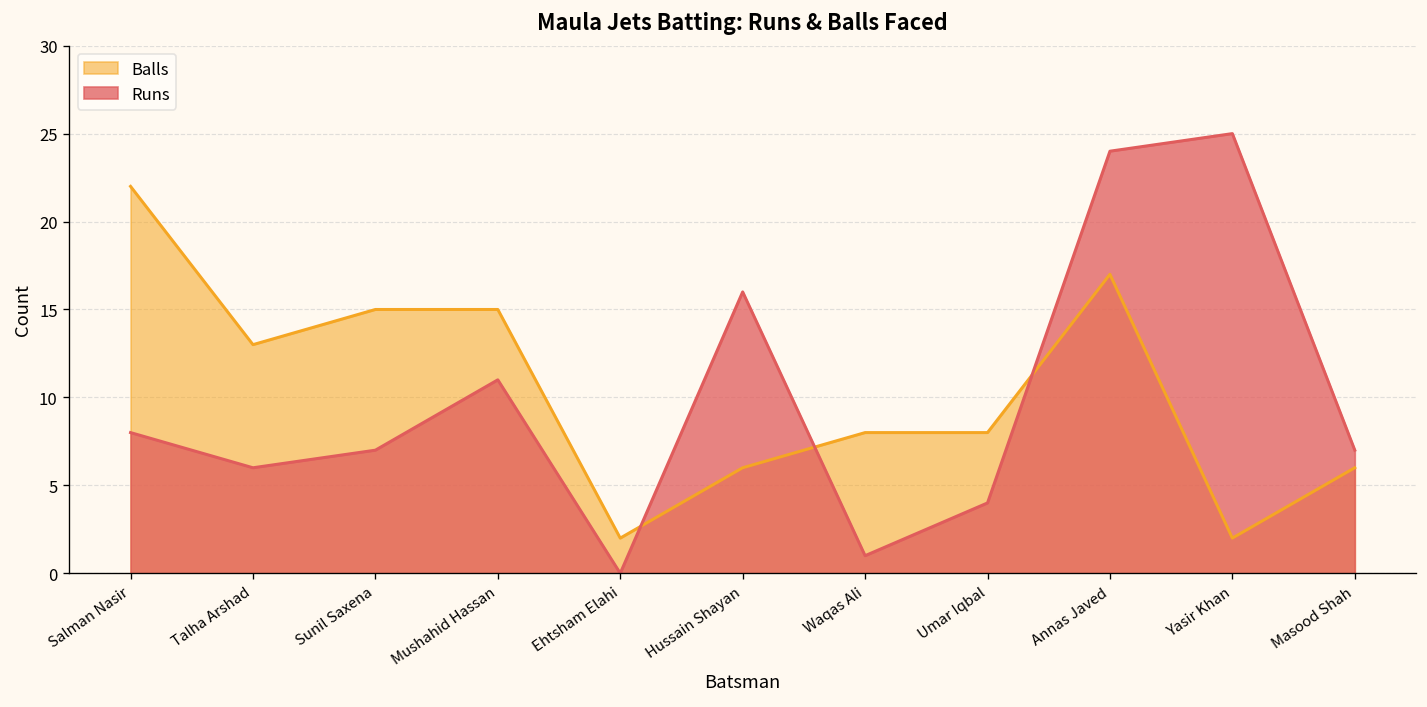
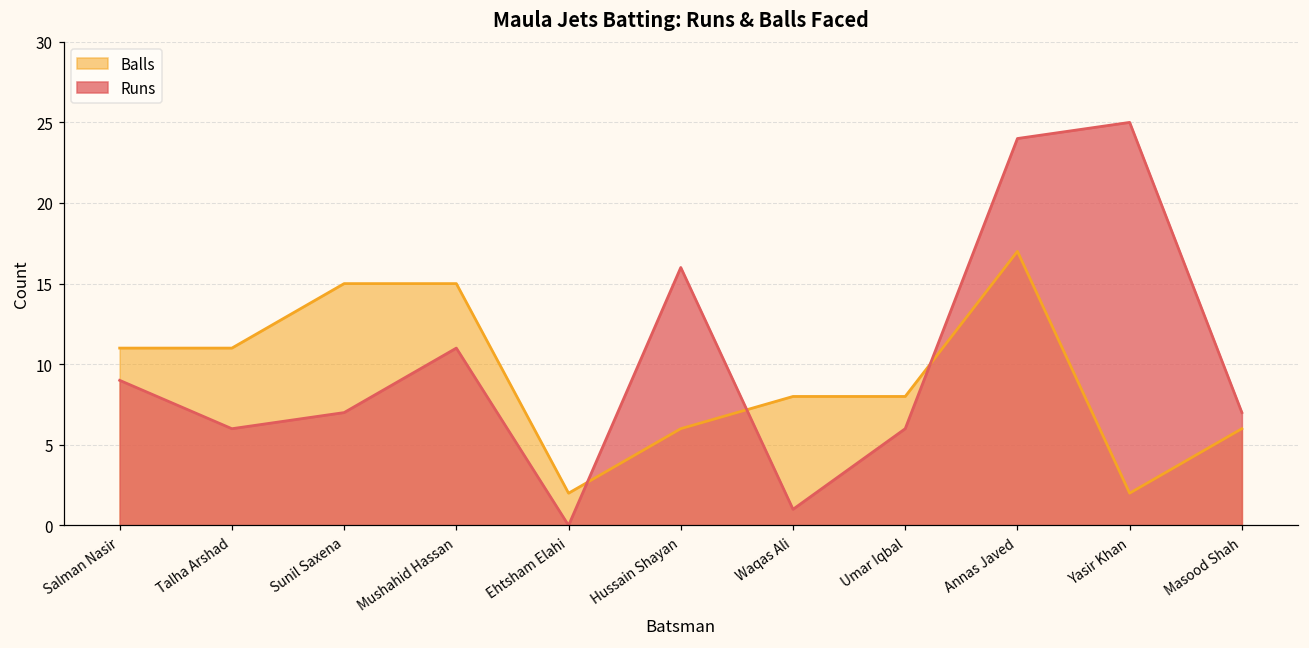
Balls, Salman Nasir: 22 -> 11
Runs, Salman Nasir: 8 -> 9
Balls, Talha Arshad: 13 -> 11
Runs, Umar Iqbal: 4 -> 6
